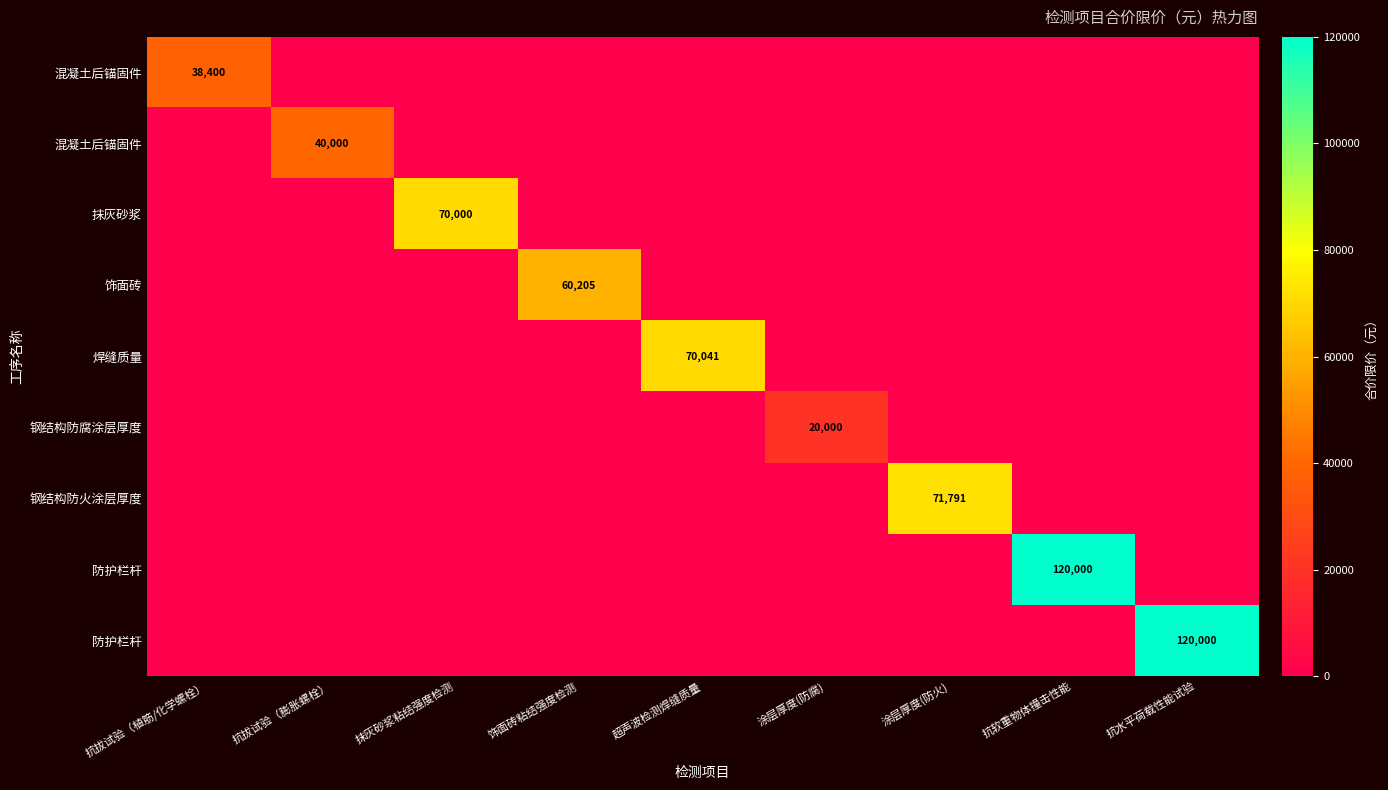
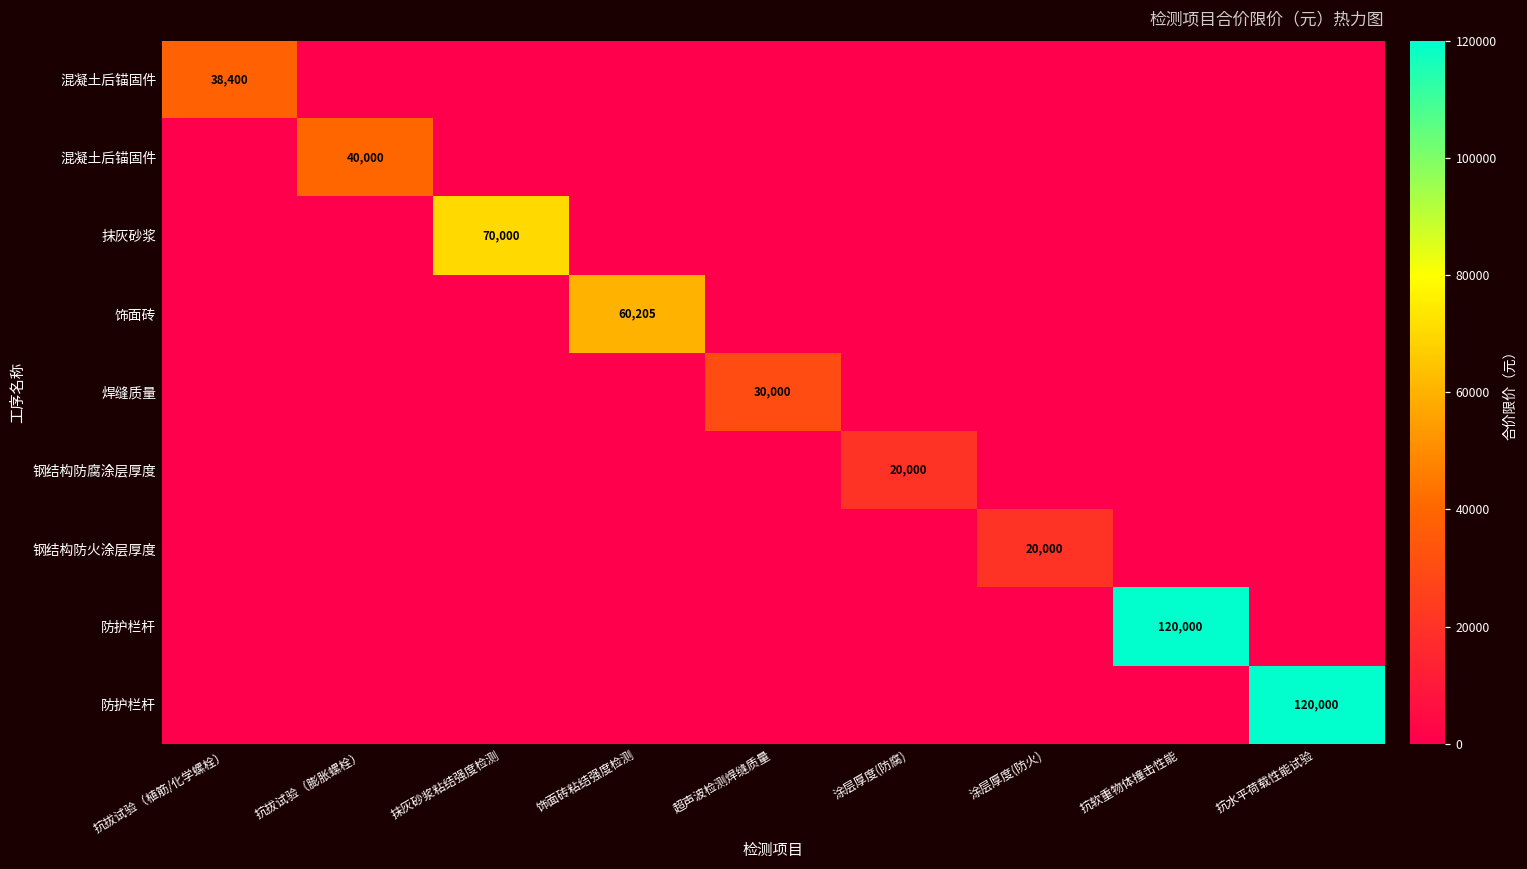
焊缝质量, 超声波检测焊缝质量: 70,041 -> 30,000
钢结构防火涂层厚度, 涂层厚度(防火): 71,791 -> 20,000
